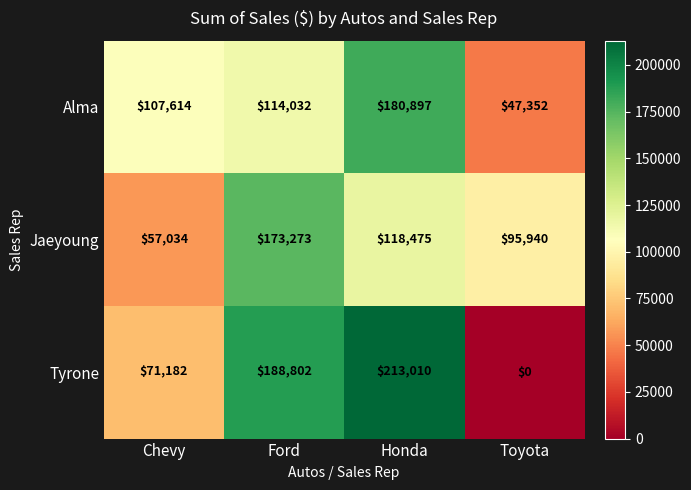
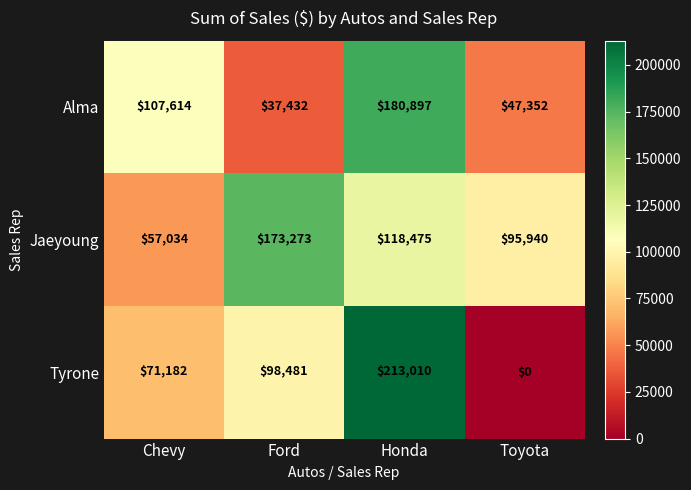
Alma, Ford: $114,032 -> $37,432
Tyrone, Ford: $188,802 -> $98,481
